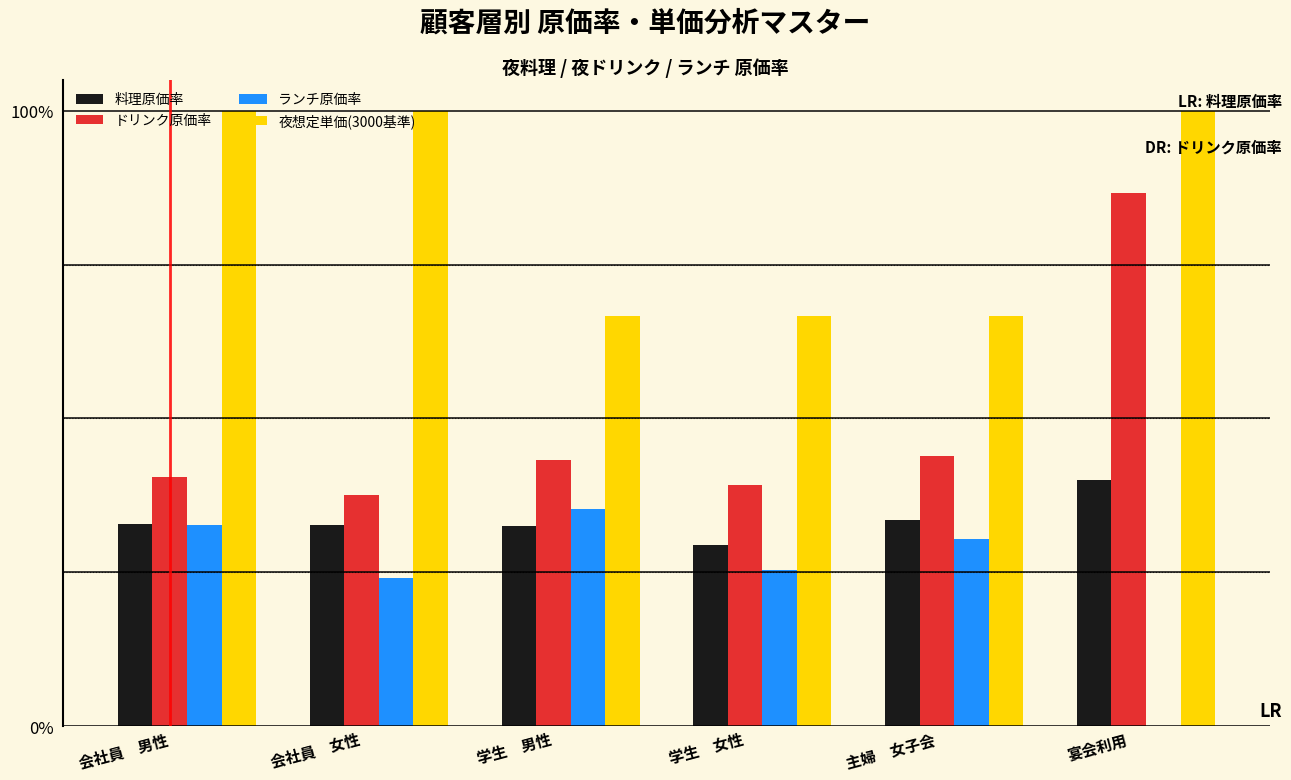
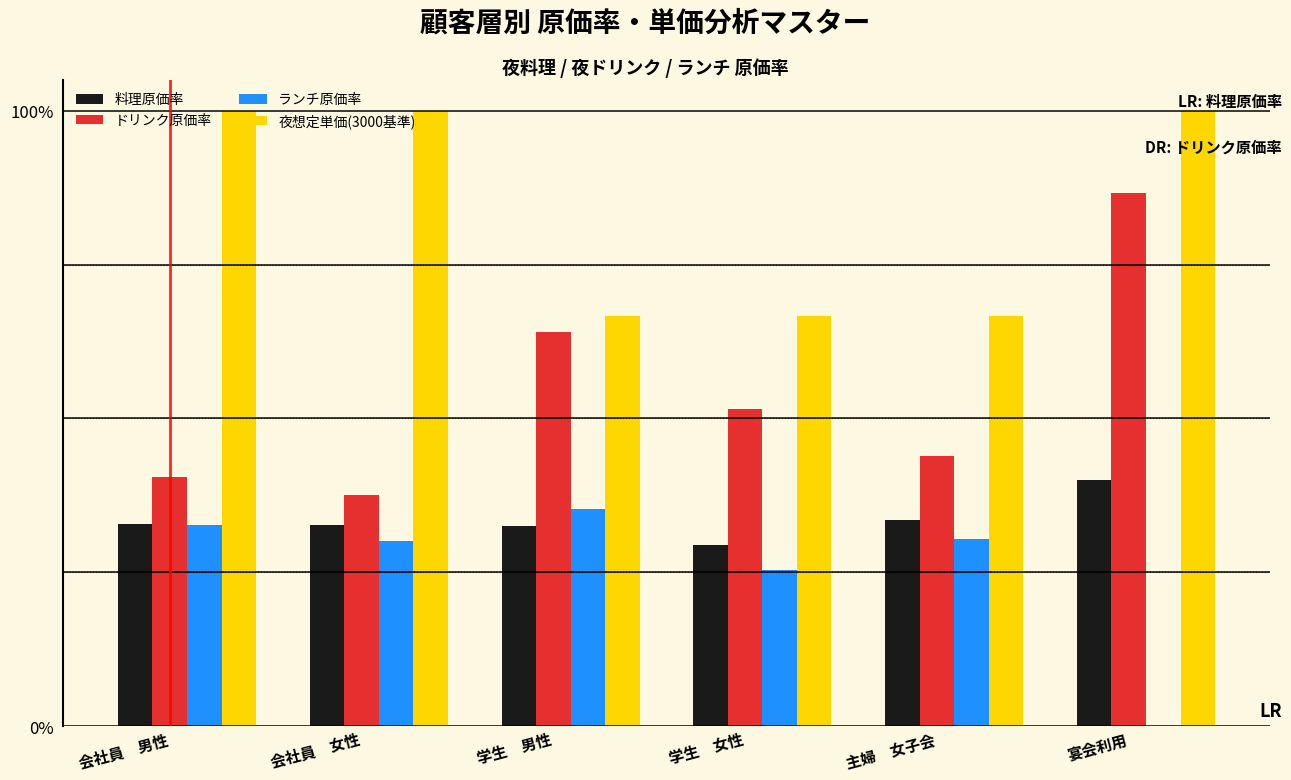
ランチ原価率, 会社員 女性: 24% -> 30%
ドリンク原価率, 学生 男性: 43% -> 64%
ドリンク原価率, 学生 女性: 39% -> 52%
